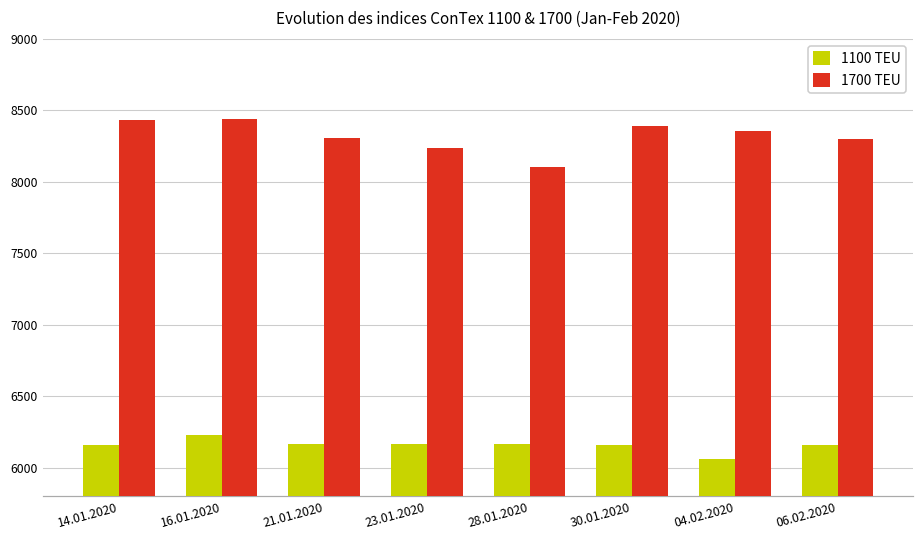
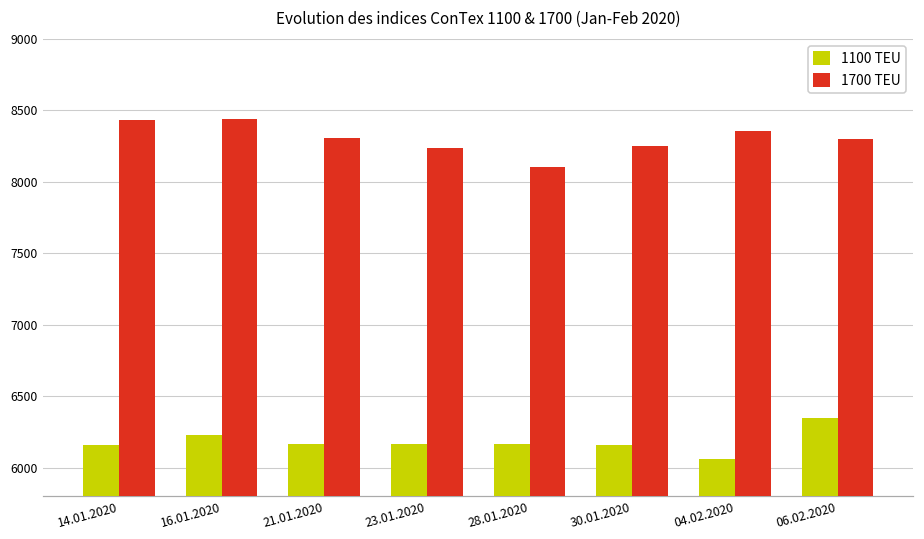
1700 TEU, 30.01.2020: 8390 -> 8250
1100 TEU, 06.02.2020: 6160 -> 6350
